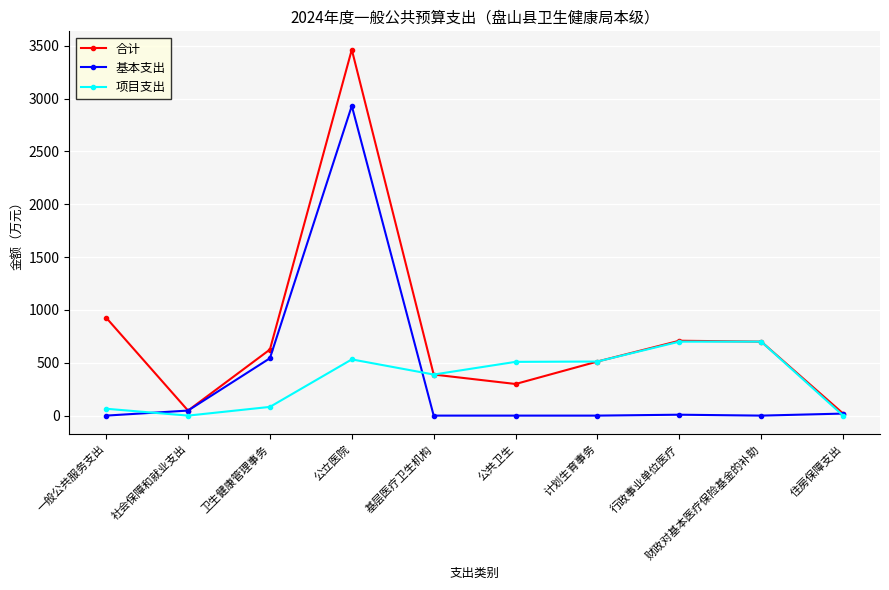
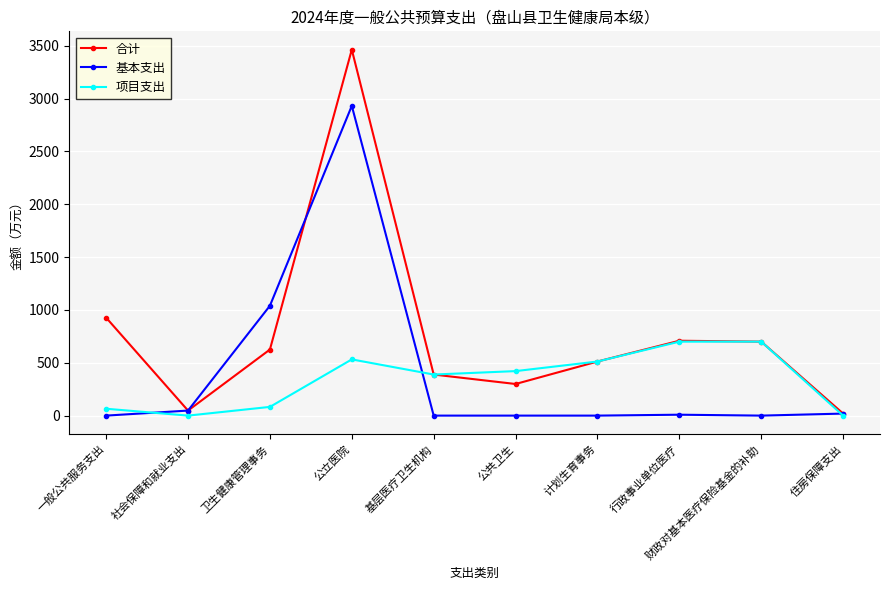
基本支出, 卫生健康管理事务: 540 -> 1040
项目支出, 公共卫生: 510 -> 420
